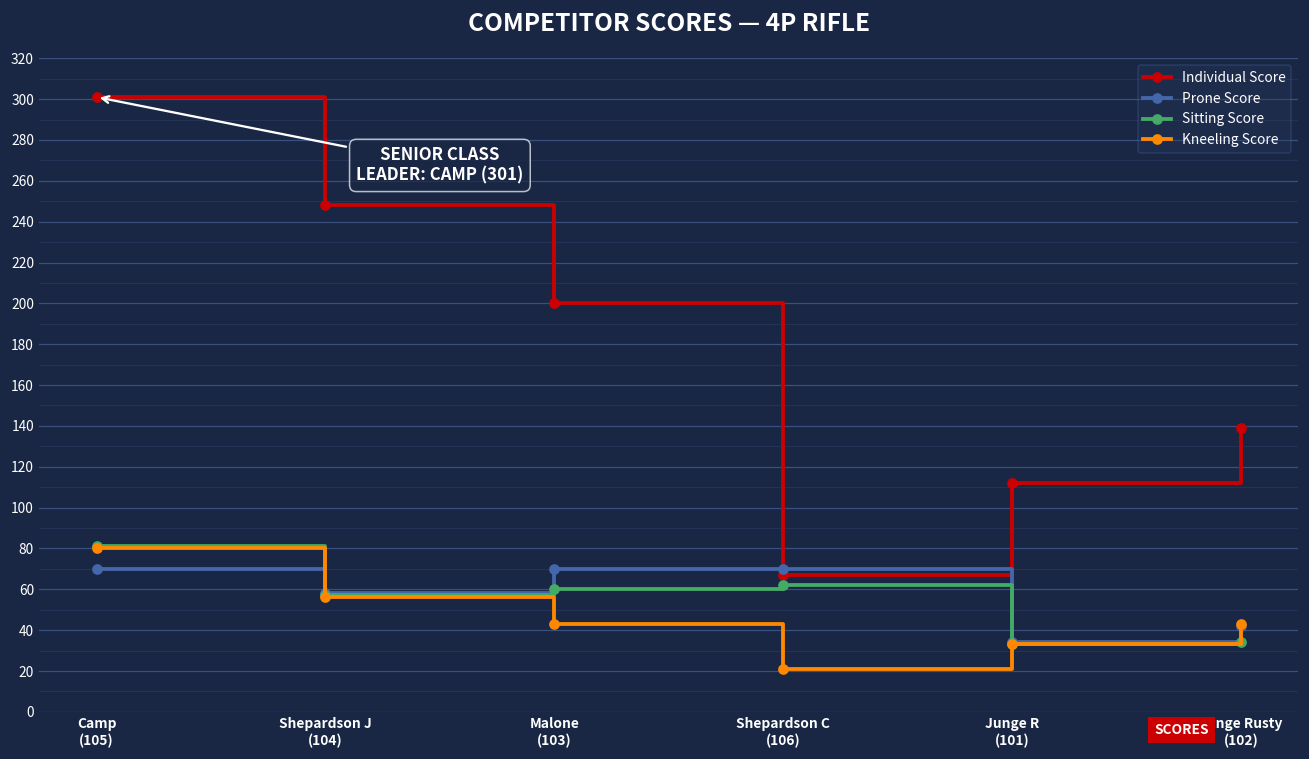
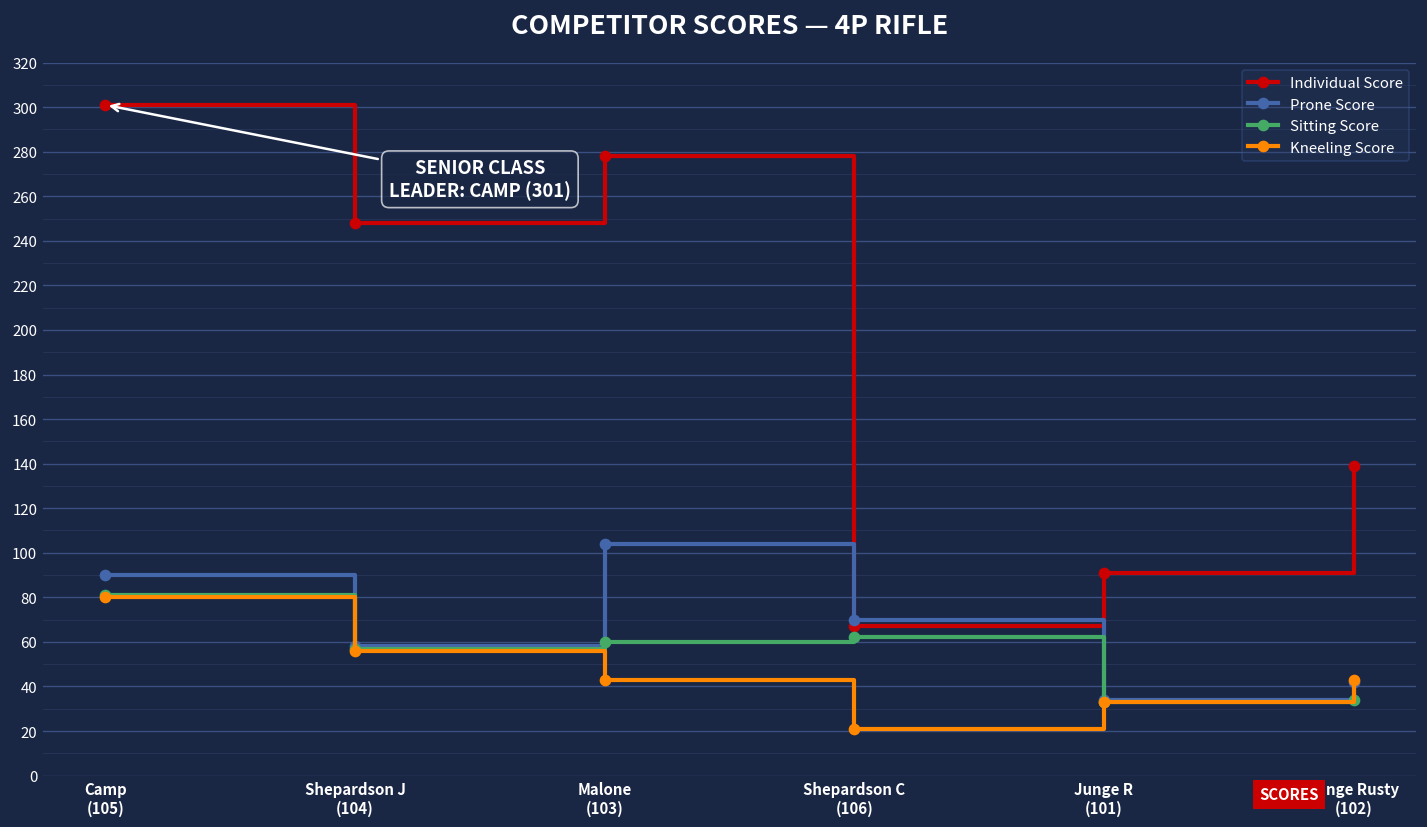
Prone Score, Camp (105): 70 -> 90
Individual Score, Malone (103): 200 -> 278
Prone Score, Malone (103): 70 -> 104
Individual Score, Junge R (101): 112 -> 91
